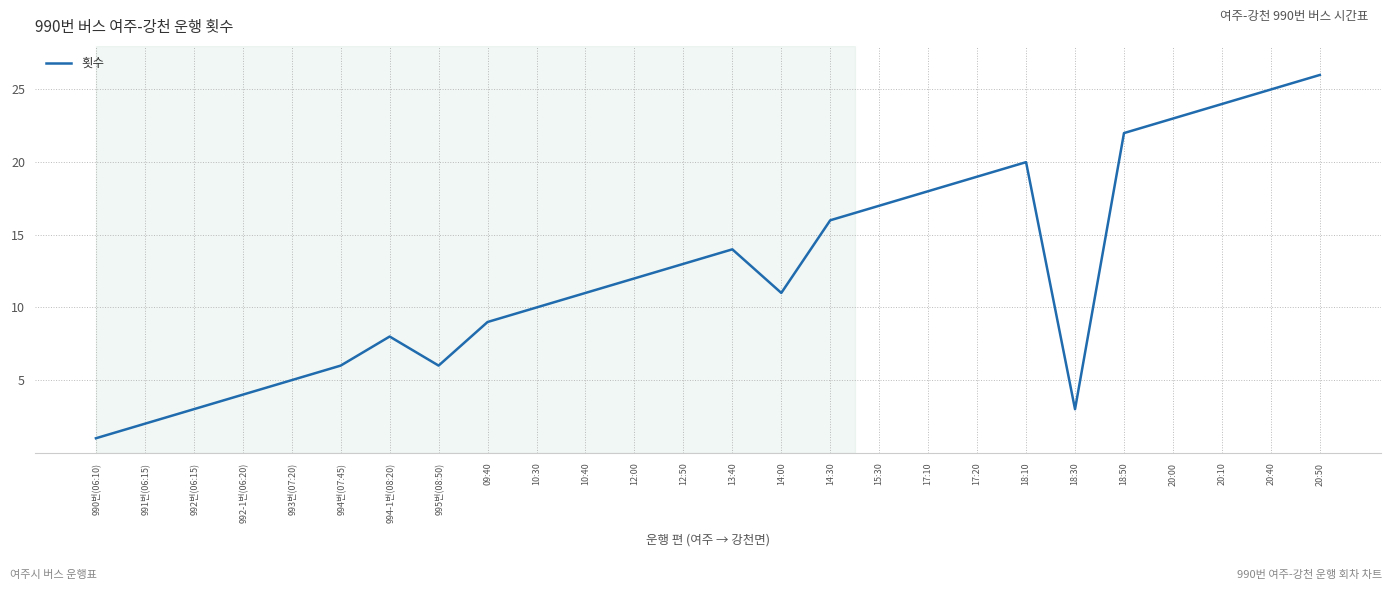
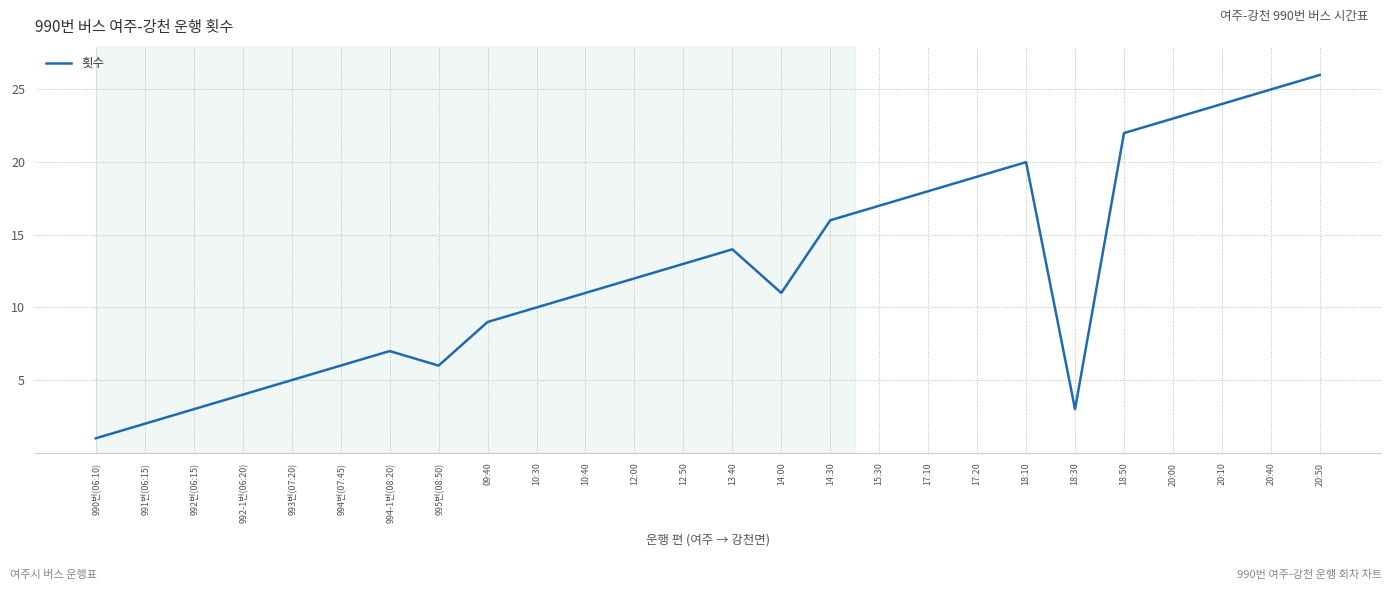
994-1번(08:20): 8 -> 7
